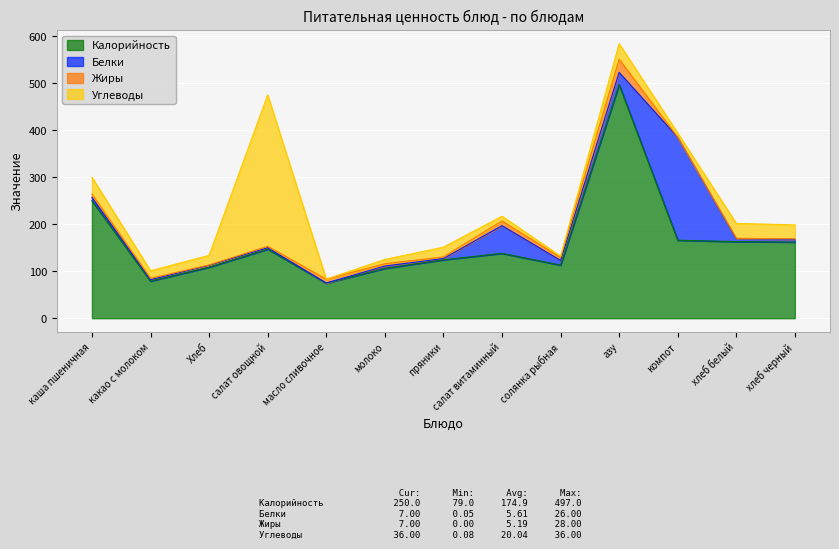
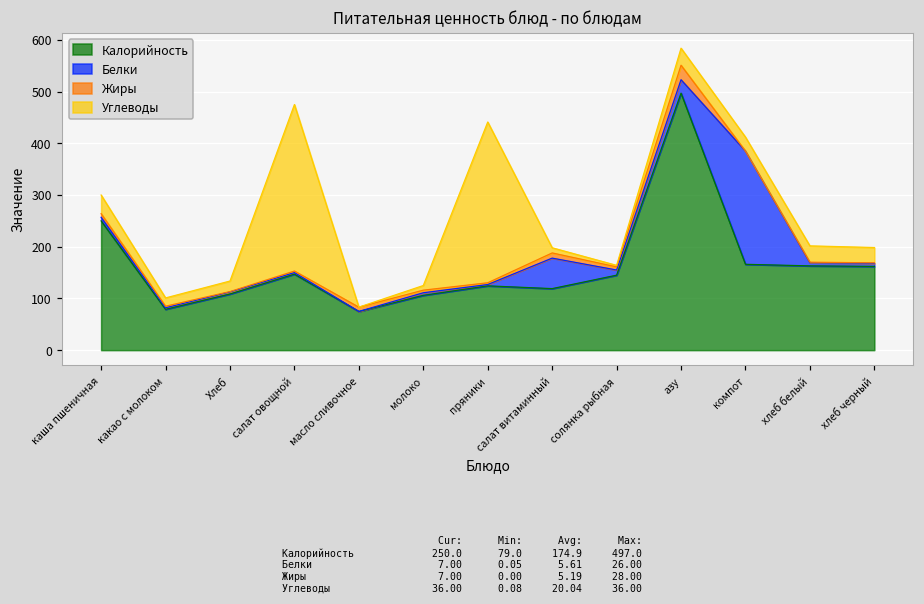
Углеводы, пряники: 20 -> 310
Калорийность, салат витаминный: 140 -> 120
Калорийность, солянка рыбная: 110 -> 150
Углеводы, компот: 10 -> 30
